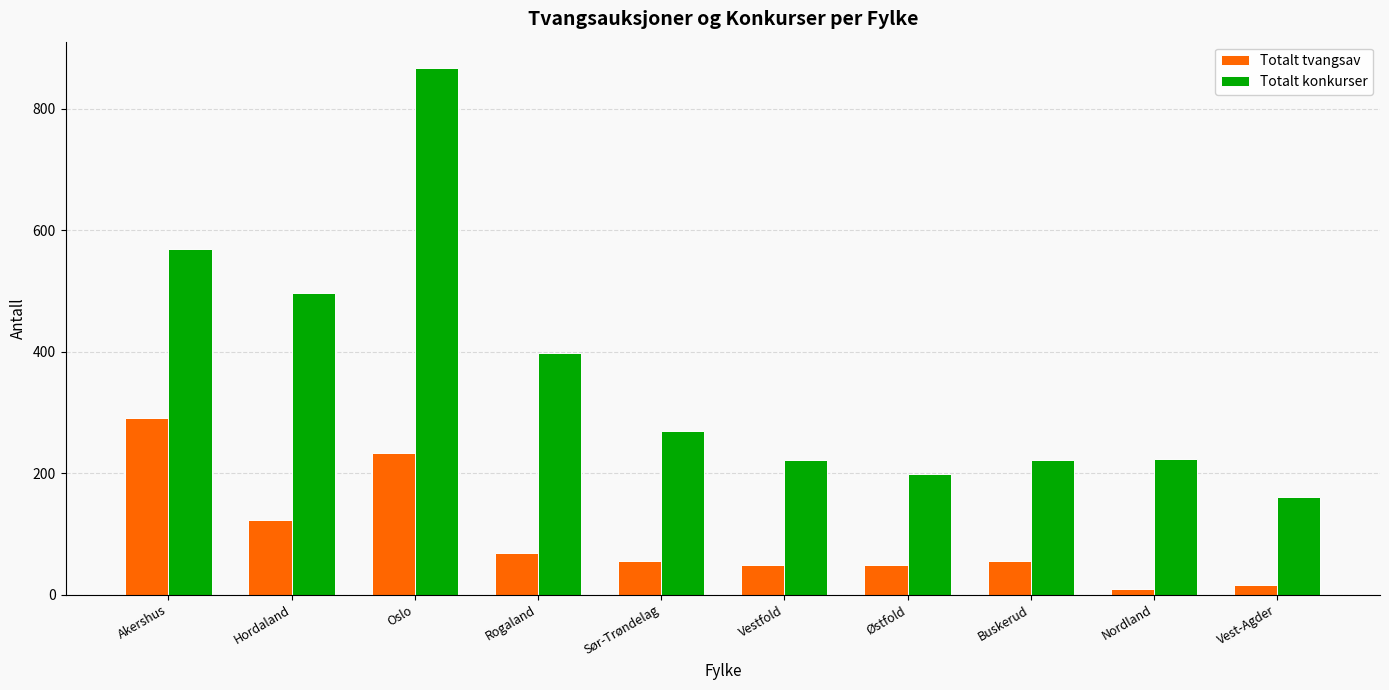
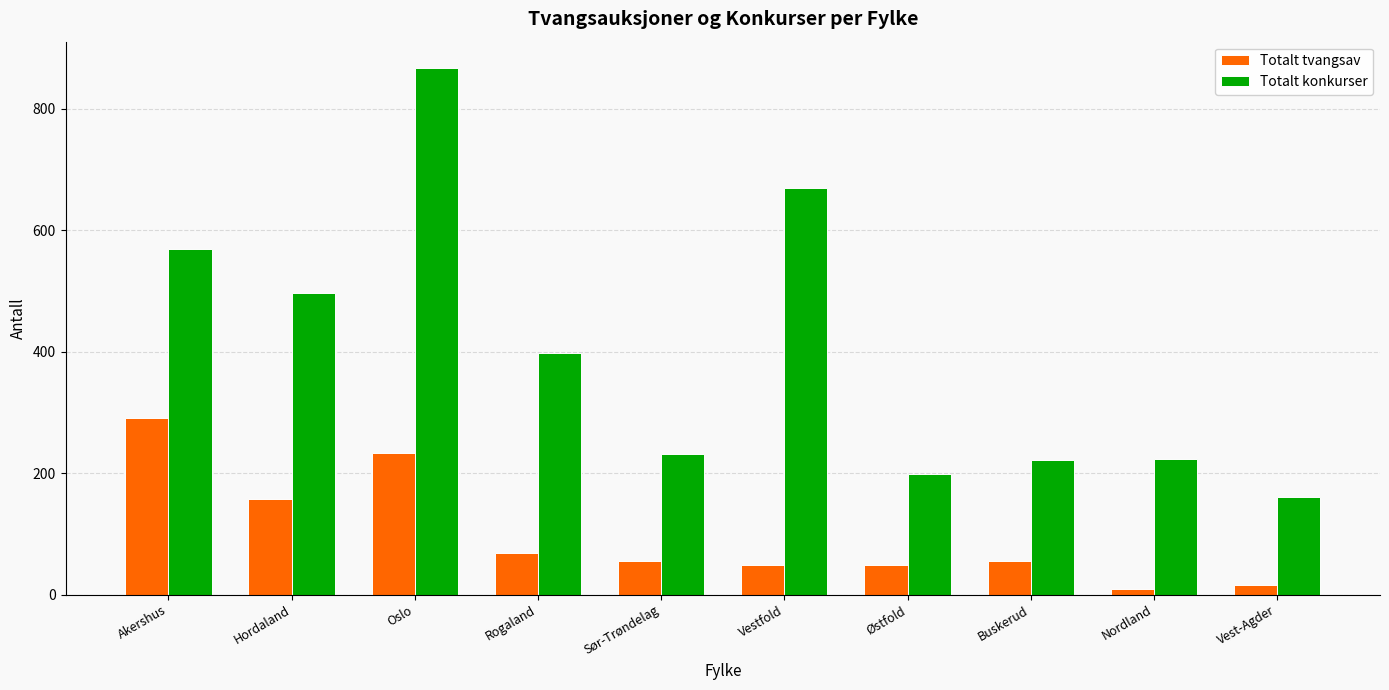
Totalt tvangsav, Hordaland: 120 -> 160
Totalt konkurser, Sør-Trøndelag: 270 -> 230
Totalt konkurser, Vestfold: 220 -> 670
